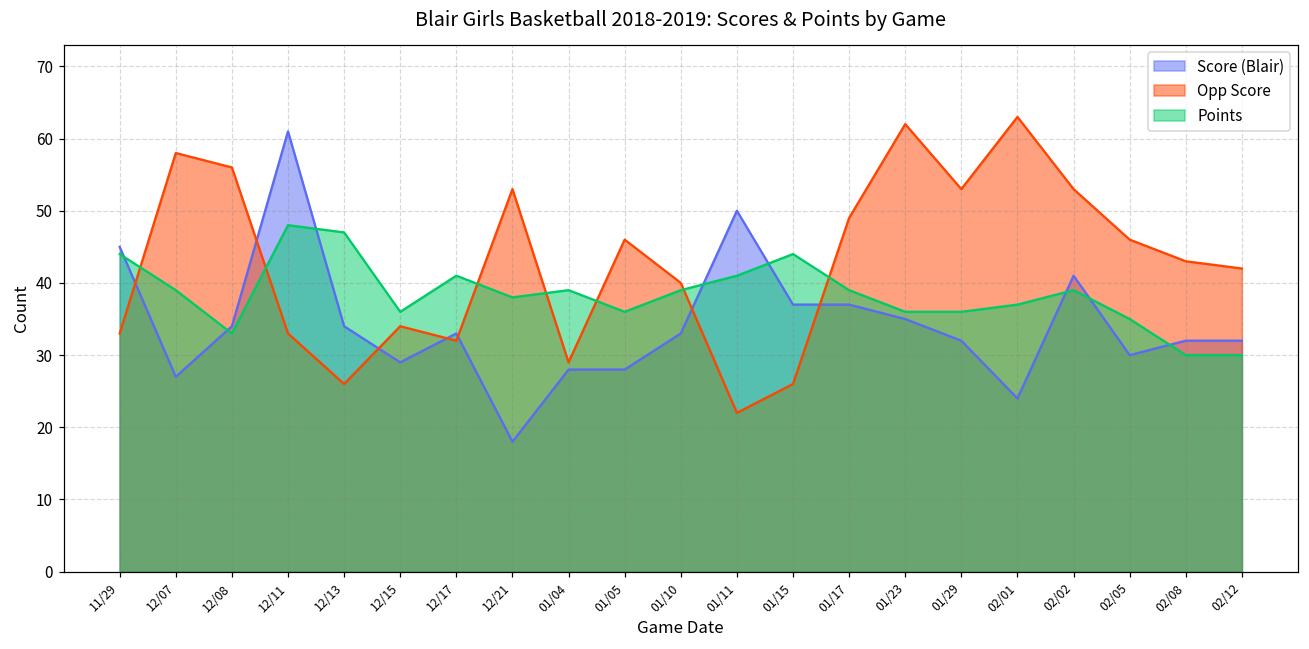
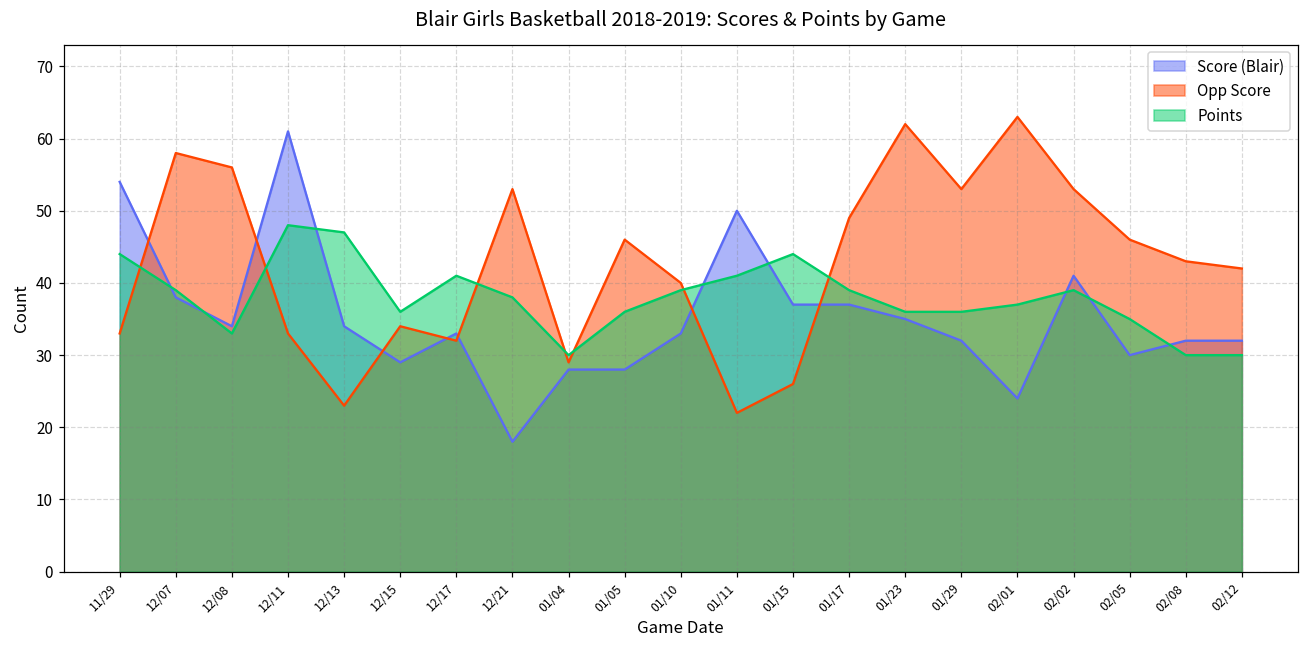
Score (Blair), 11/29: 45 -> 54
Score (Blair), 12/07: 27 -> 38
Opp Score, 12/13: 26 -> 23
Points, 01/04: 39 -> 30
